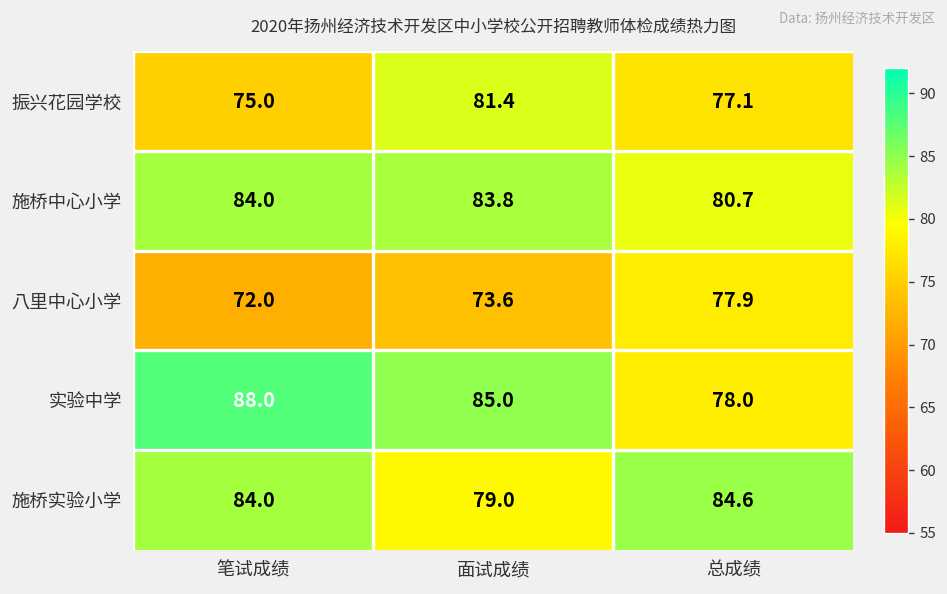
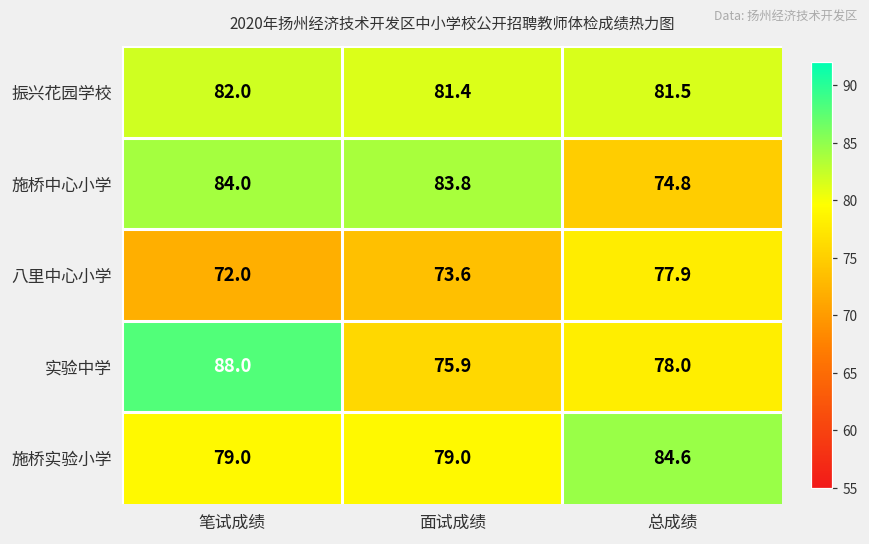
振兴花园学校, 笔试成绩: 75.0 -> 82.0
振兴花园学校, 总成绩: 77.1 -> 81.5
施桥中心小学, 总成绩: 80.7 -> 74.8
实验中学, 面试成绩: 85.0 -> 75.9
施桥实验小学, 笔试成绩: 84.0 -> 79.0
